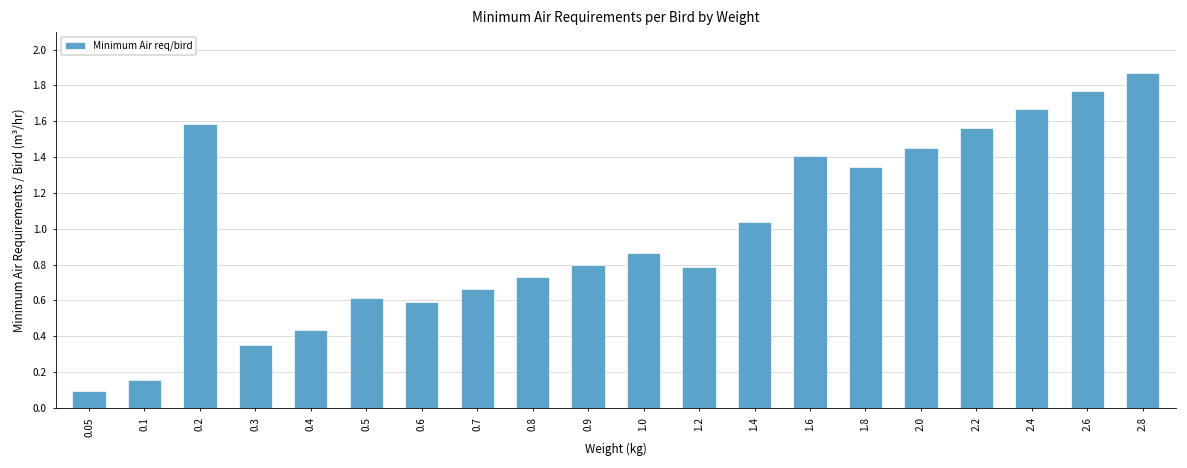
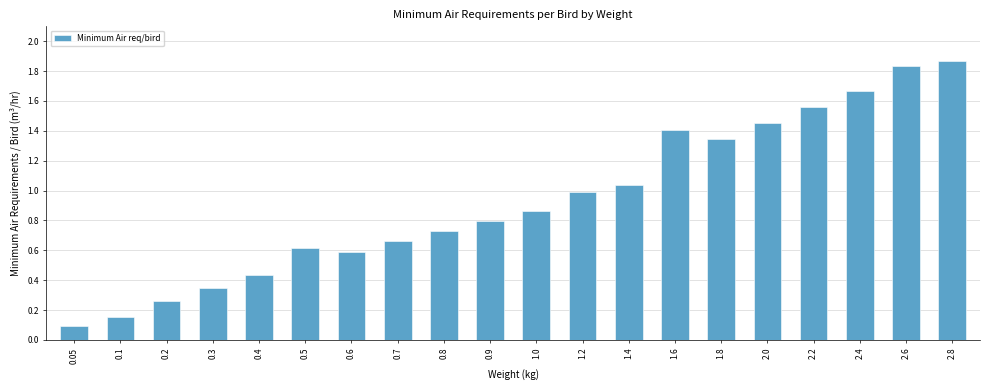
0.2: 1.59 -> 0.26
1.2: 0.79 -> 0.99
2.6: 1.77 -> 1.84
